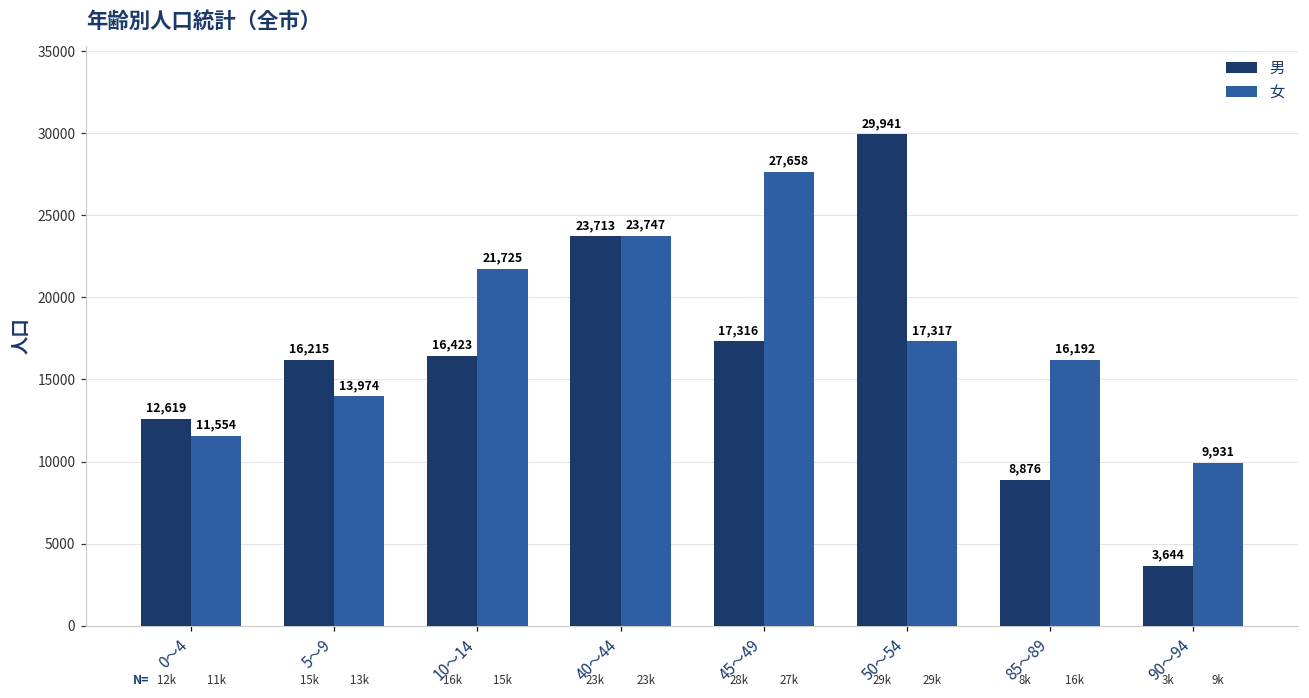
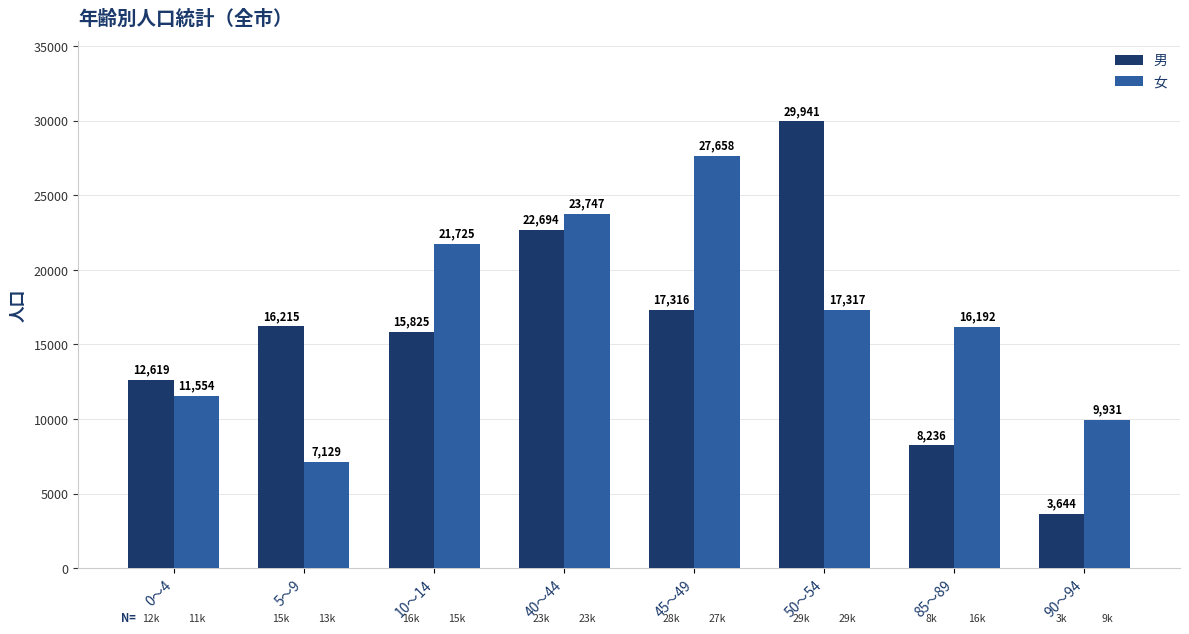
女, 5～9: 13,974 -> 7,129
男, 10～14: 16,423 -> 15,825
男, 40～44: 23,713 -> 22,694
男, 85～89: 8,876 -> 8,236
